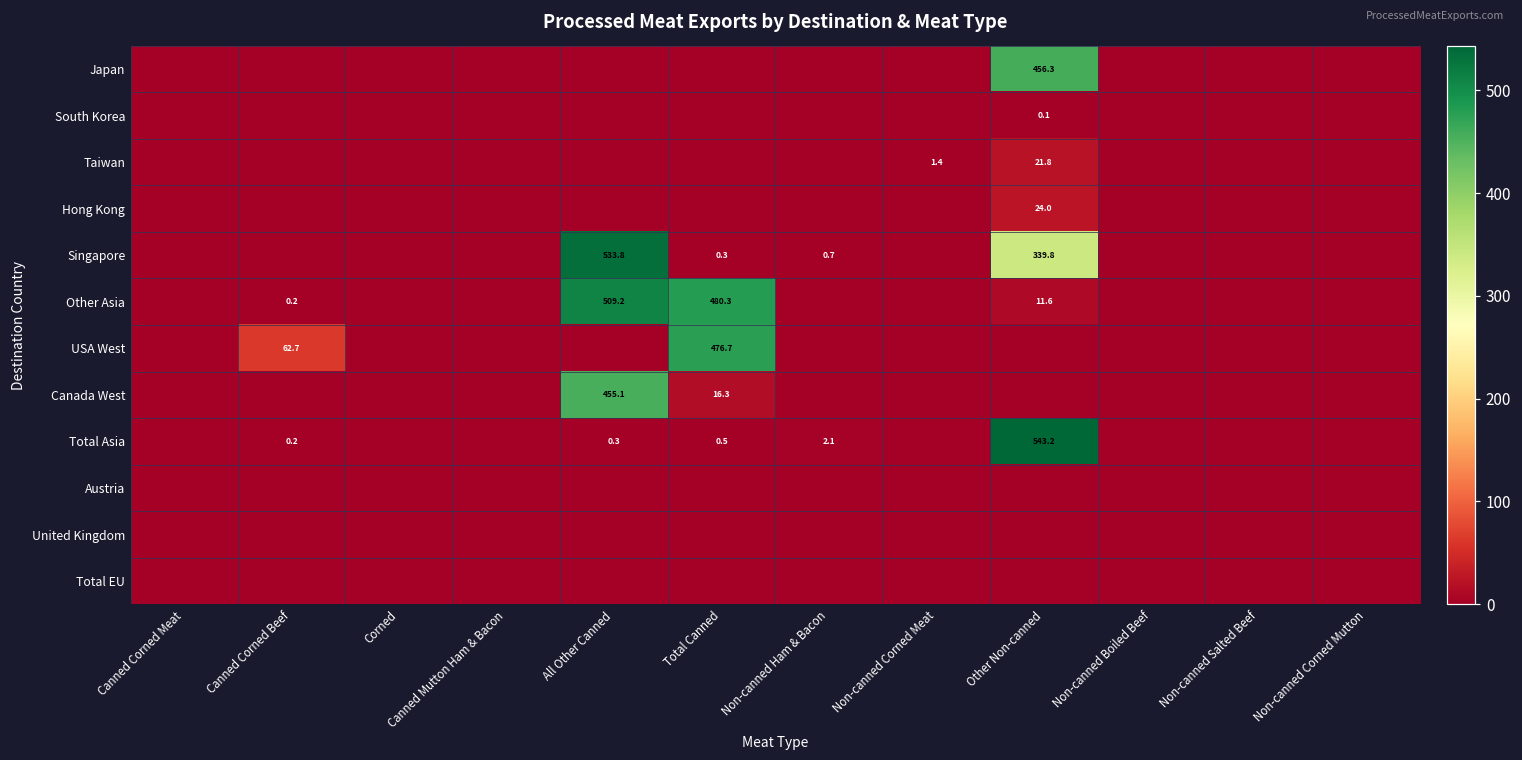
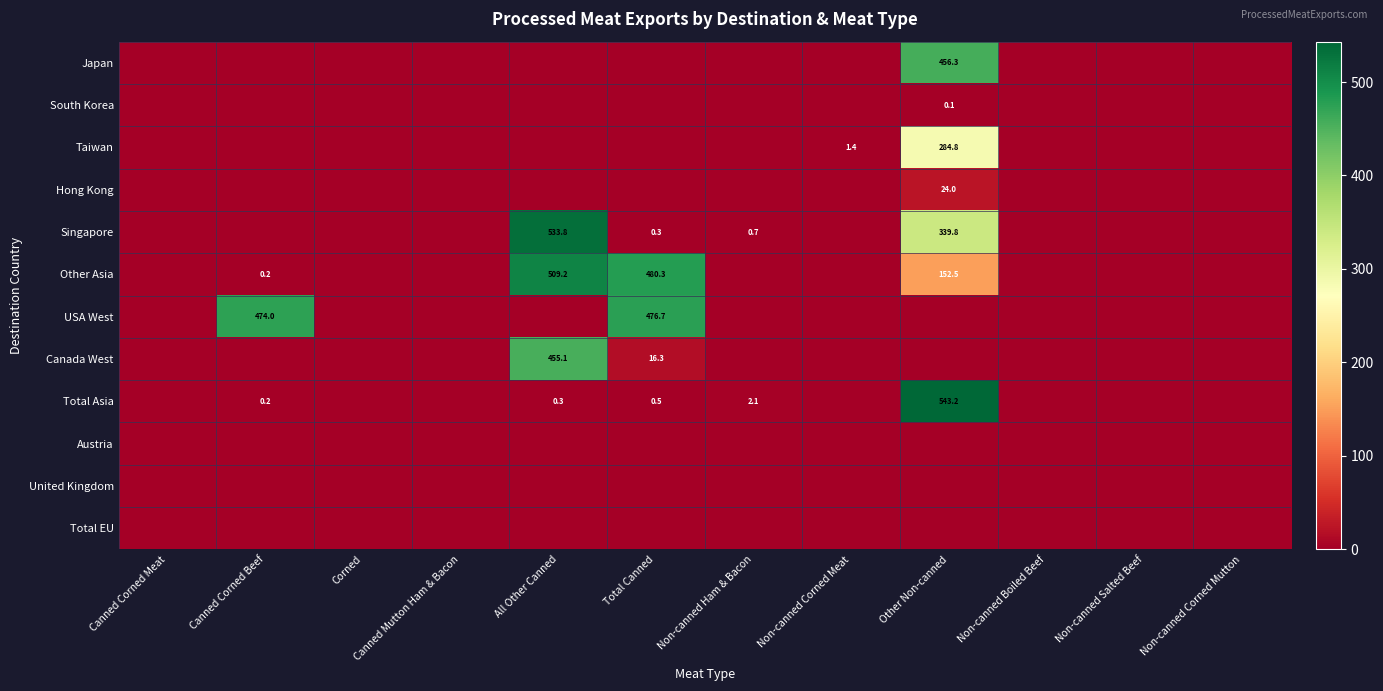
Taiwan, Other Non-canned: 21.8 -> 284.8
Other Asia, Other Non-canned: 11.6 -> 152.5
USA West, Canned Corned Beef: 62.7 -> 474.0
